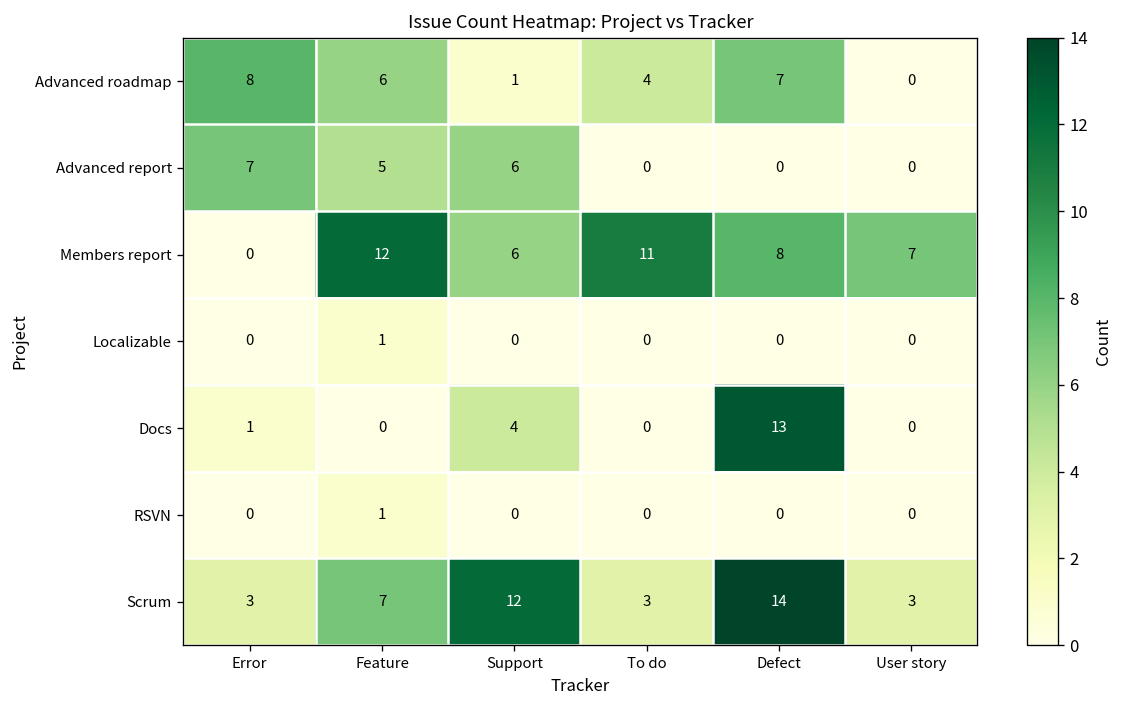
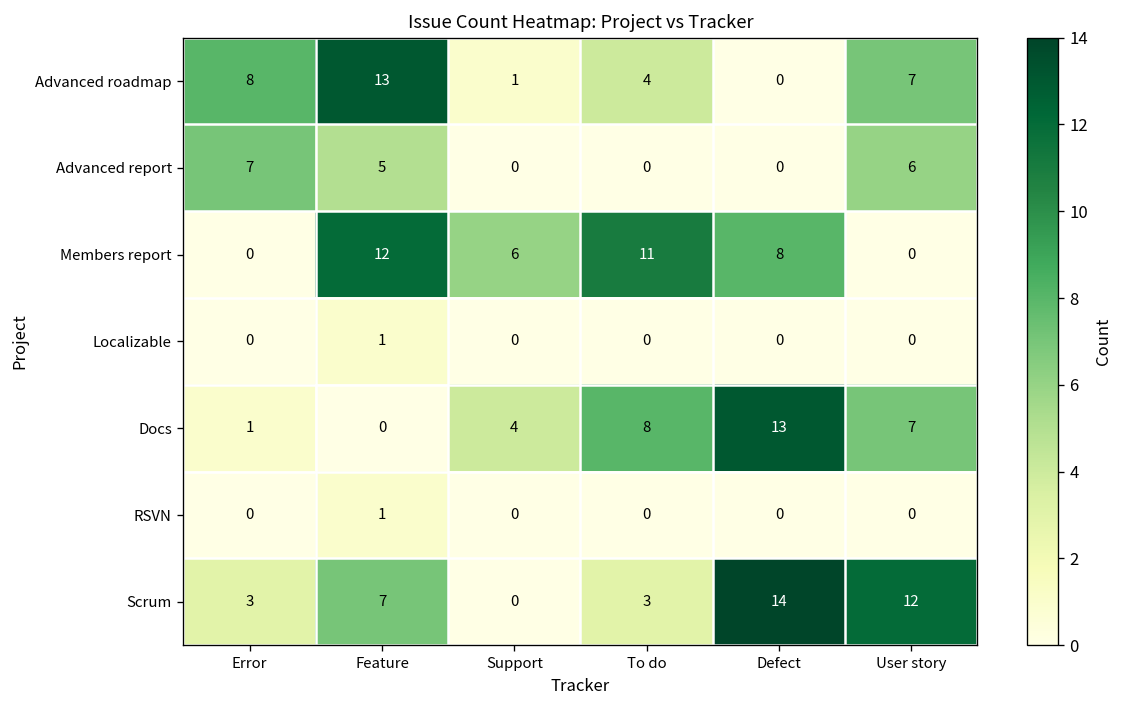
Advanced roadmap, Feature: 6 -> 13
Advanced roadmap, Defect: 7 -> 0
Advanced roadmap, User story: 0 -> 7
Advanced report, Support: 6 -> 0
Advanced report, User story: 0 -> 6
Members report, User story: 7 -> 0
Docs, To do: 0 -> 8
Docs, User story: 0 -> 7
Scrum, Support: 12 -> 0
Scrum, User story: 3 -> 12
